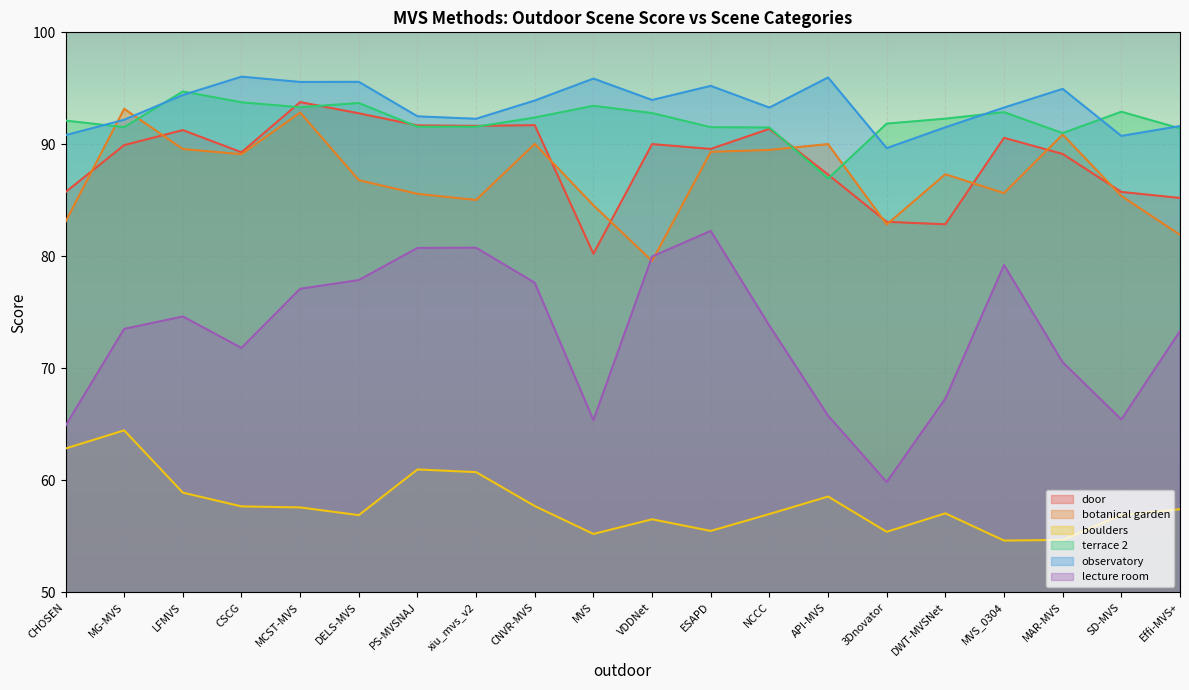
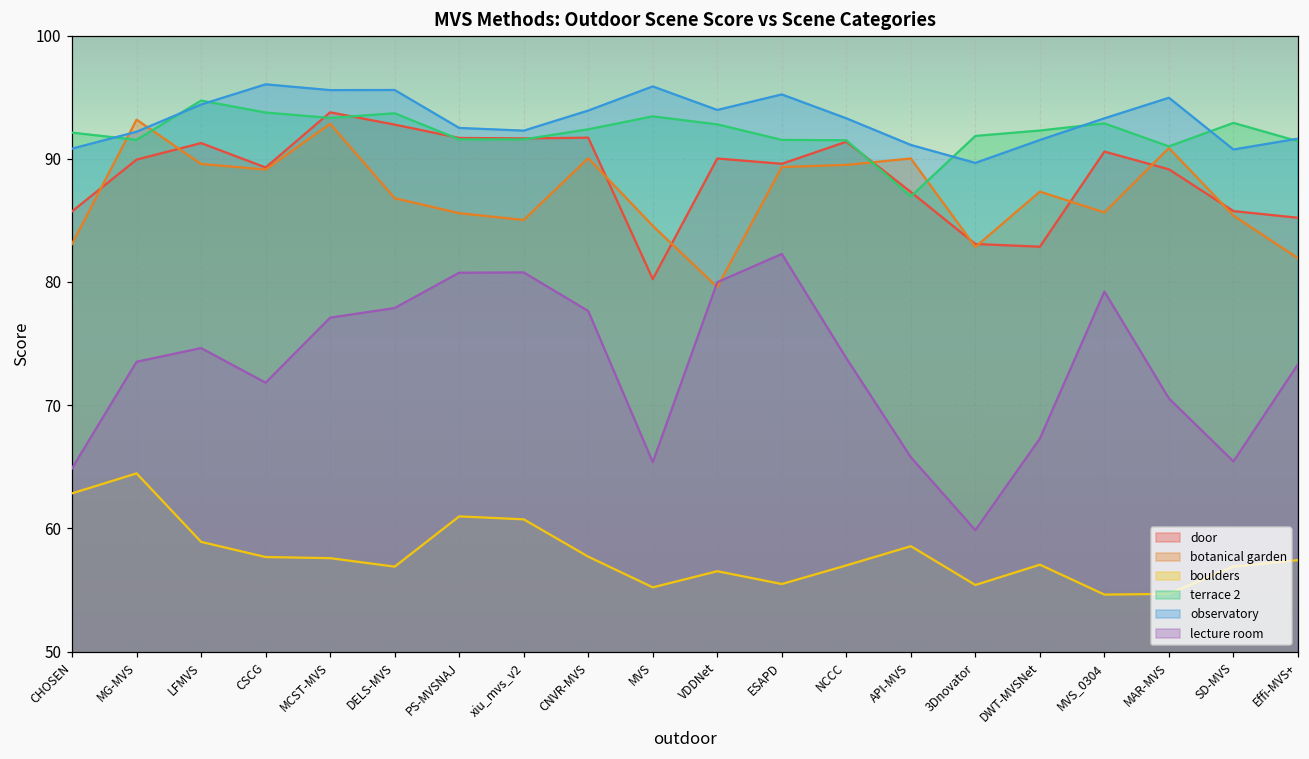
observatory, API-MVS: 96.0 -> 91.1
